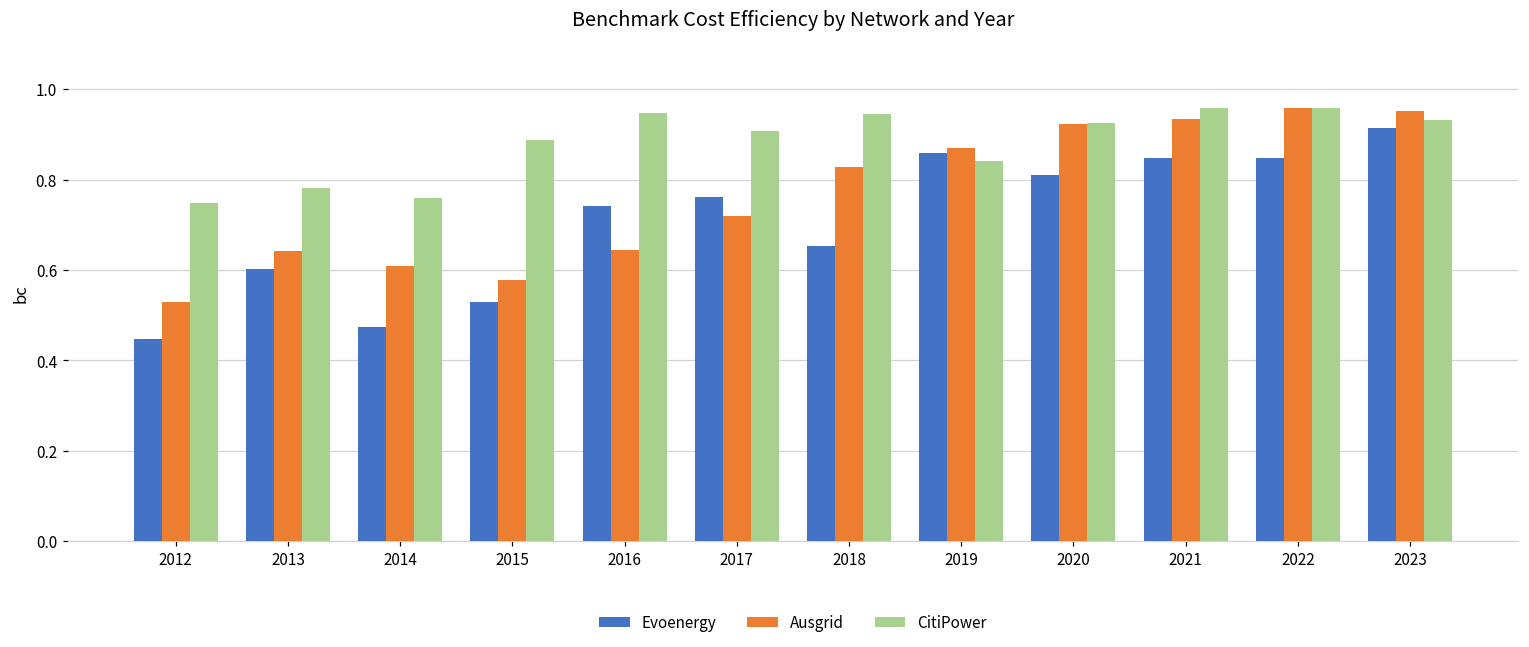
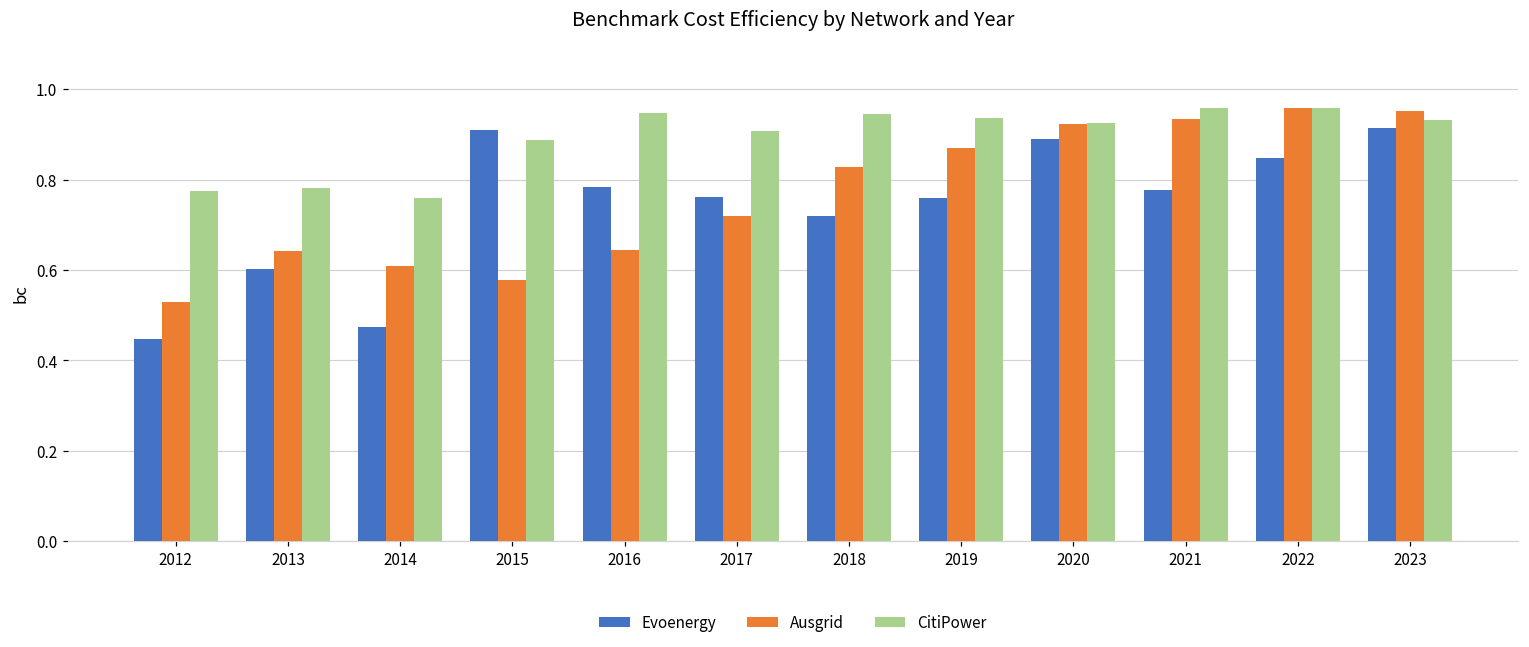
CitiPower, 2012: 0.75 -> 0.78
Evoenergy, 2015: 0.53 -> 0.91
Evoenergy, 2016: 0.74 -> 0.78
Evoenergy, 2018: 0.65 -> 0.72
Evoenergy, 2019: 0.86 -> 0.76
CitiPower, 2019: 0.84 -> 0.94
Evoenergy, 2020: 0.81 -> 0.89
Evoenergy, 2021: 0.85 -> 0.78
